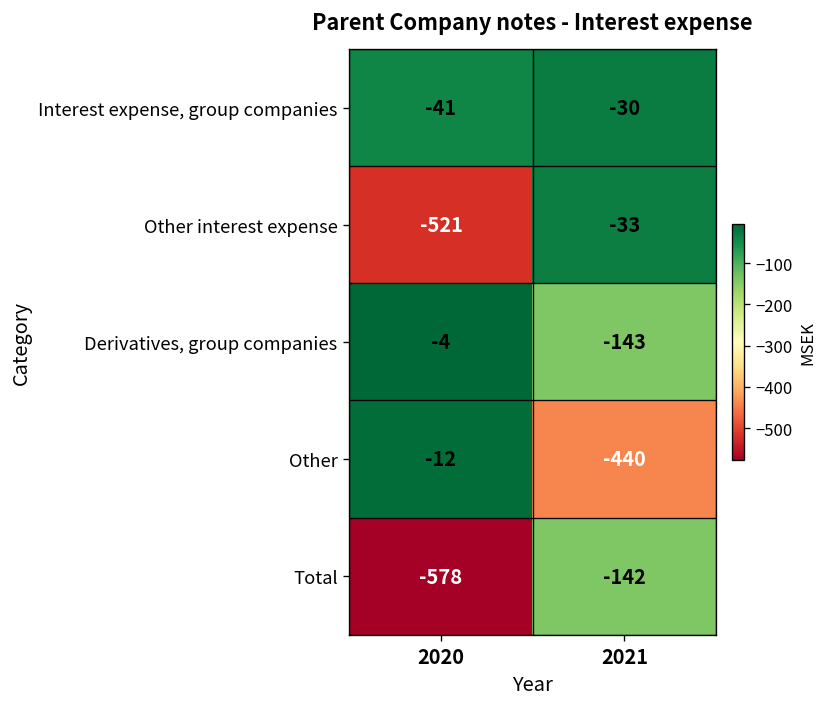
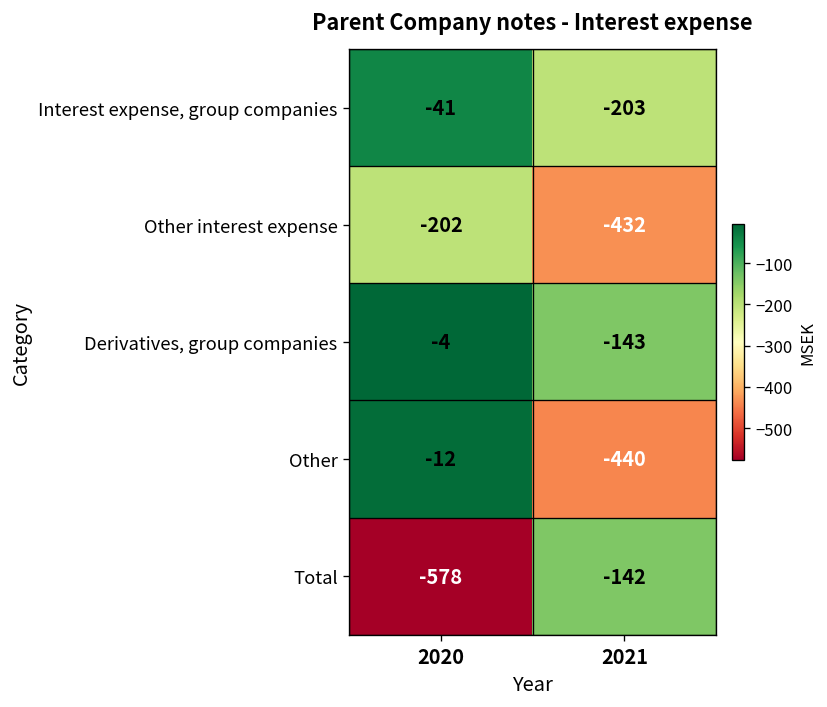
Interest expense, group companies, 2021: -30 -> -203
Other interest expense, 2020: -521 -> -202
Other interest expense, 2021: -33 -> -432
